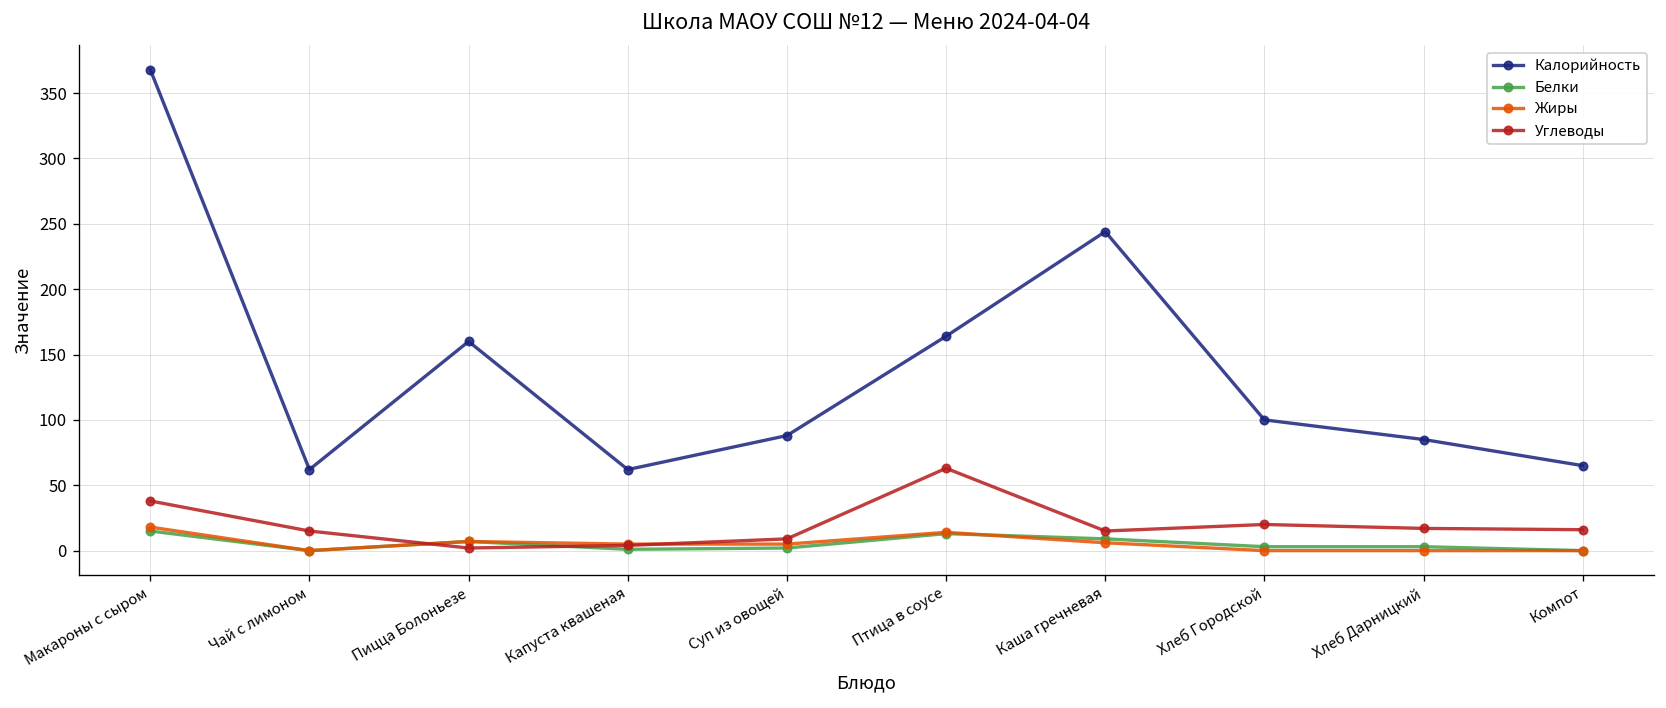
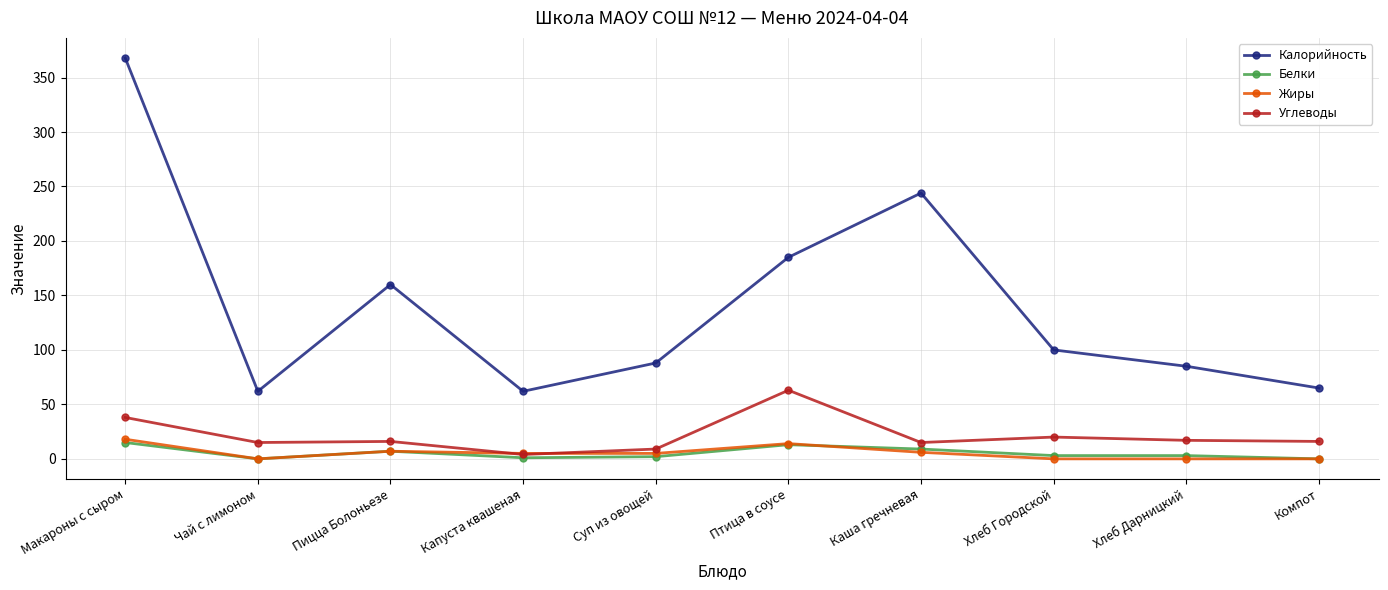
Углеводы, Пицца Болоньезе: 2 -> 16
Калорийность, Птица в соусе: 164 -> 185
